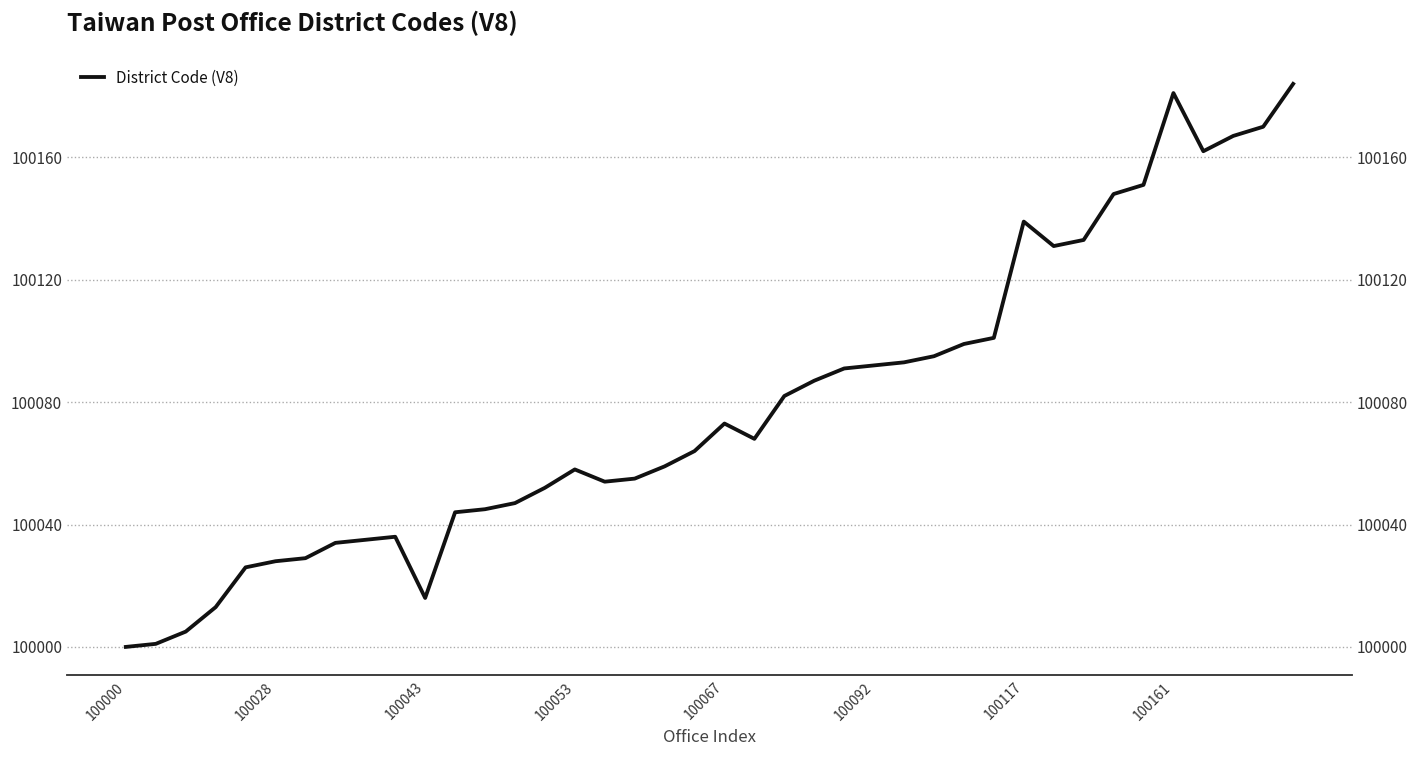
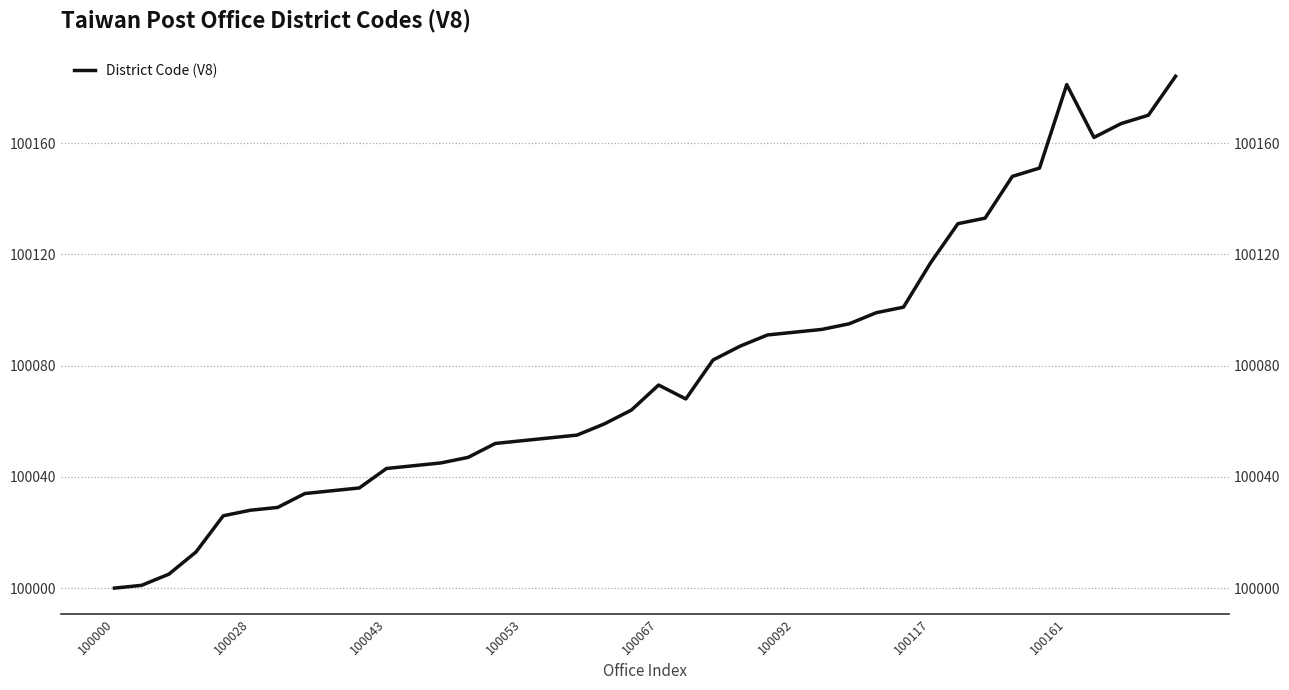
100043: 100016 -> 100043
100053: 100058 -> 100053
100117: 100139 -> 100117
